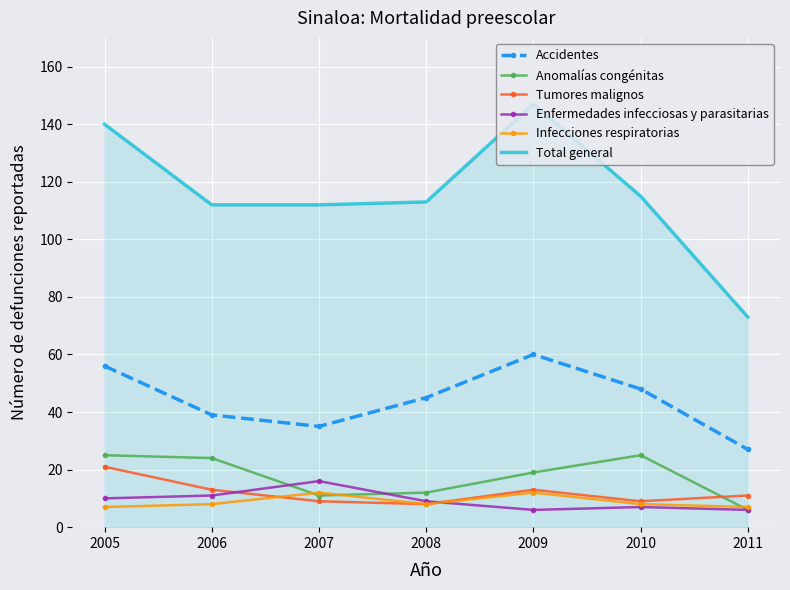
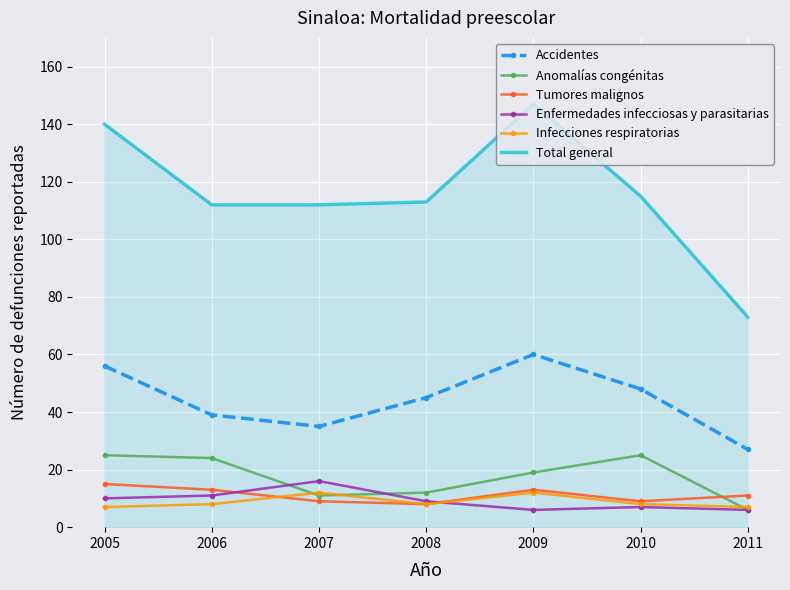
Tumores malignos, 2005: 21 -> 15
